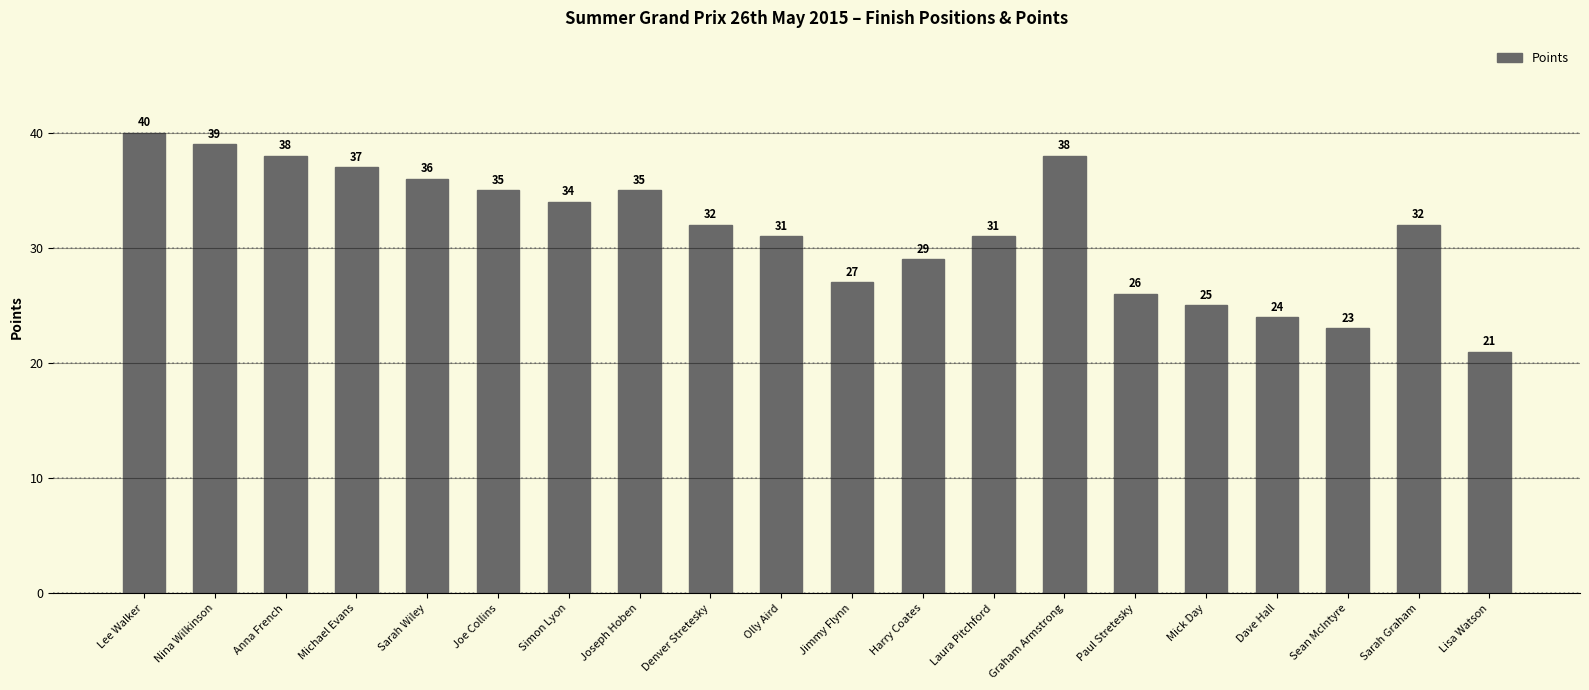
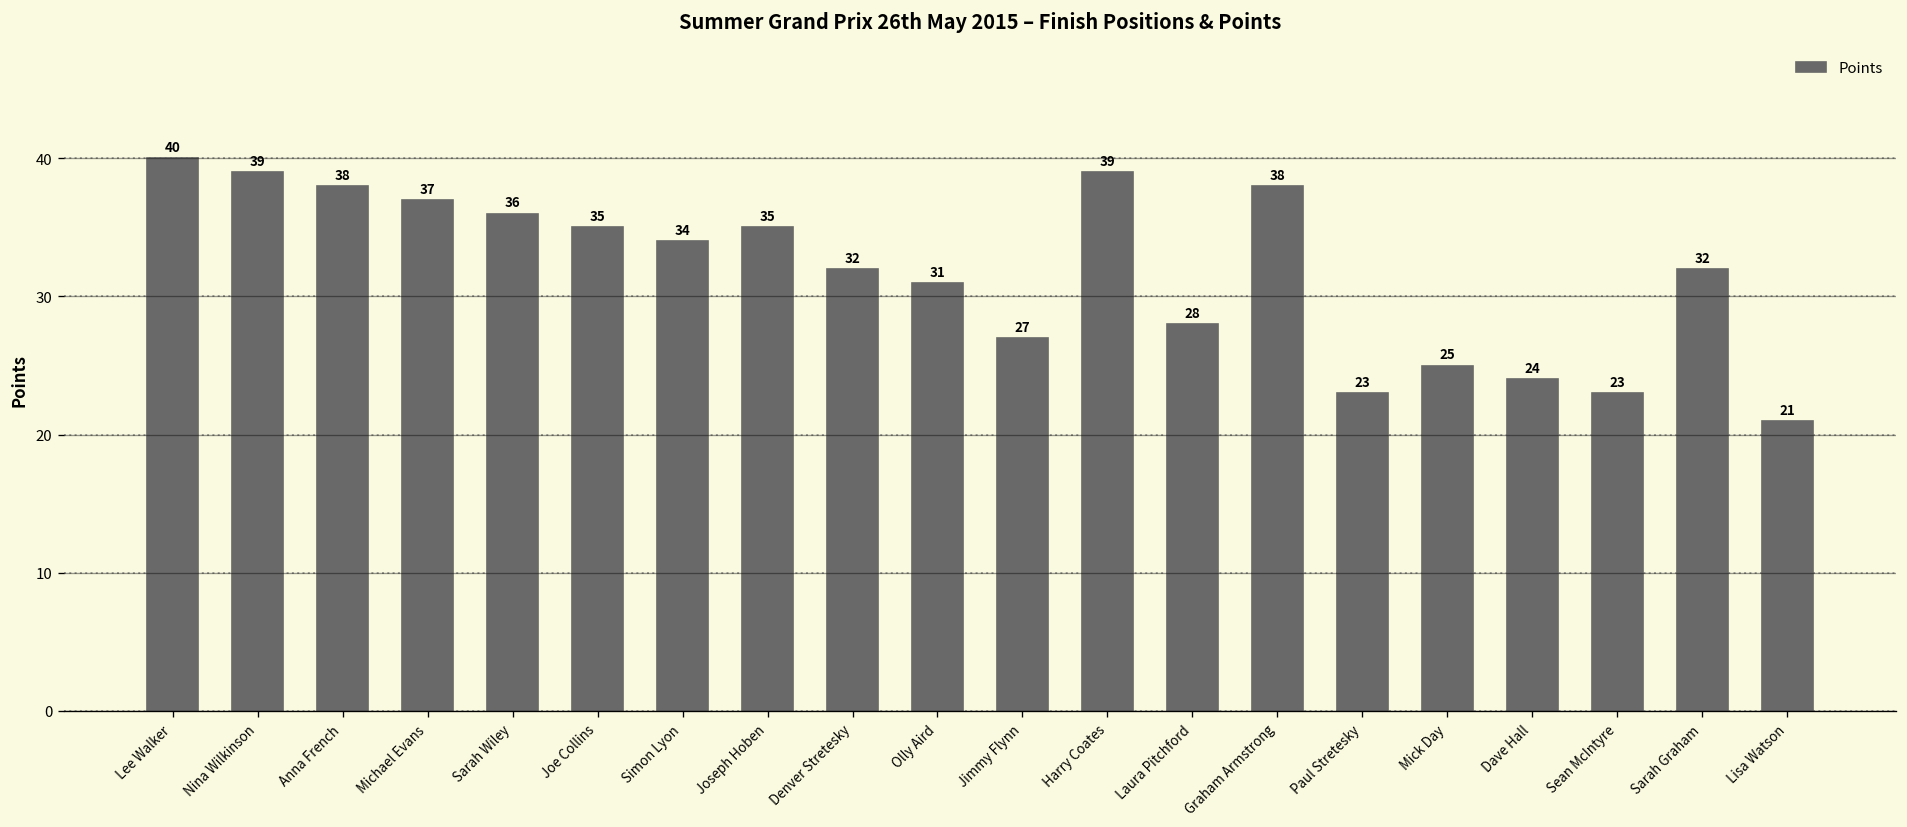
Harry Coates: 29 -> 39
Laura Pitchford: 31 -> 28
Paul Stretesky: 26 -> 23
